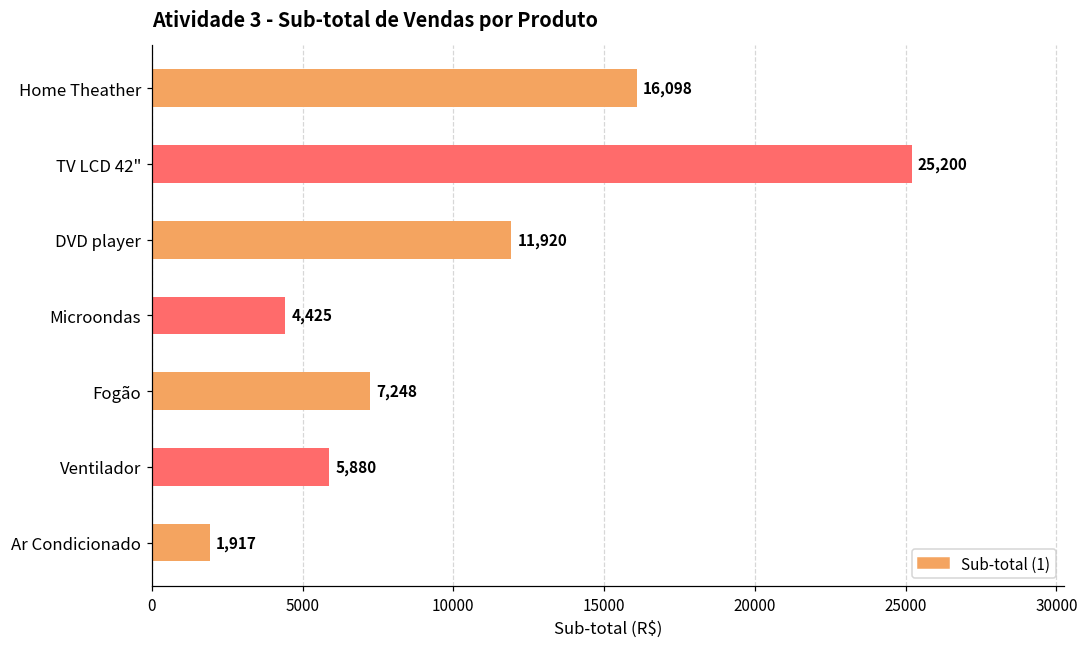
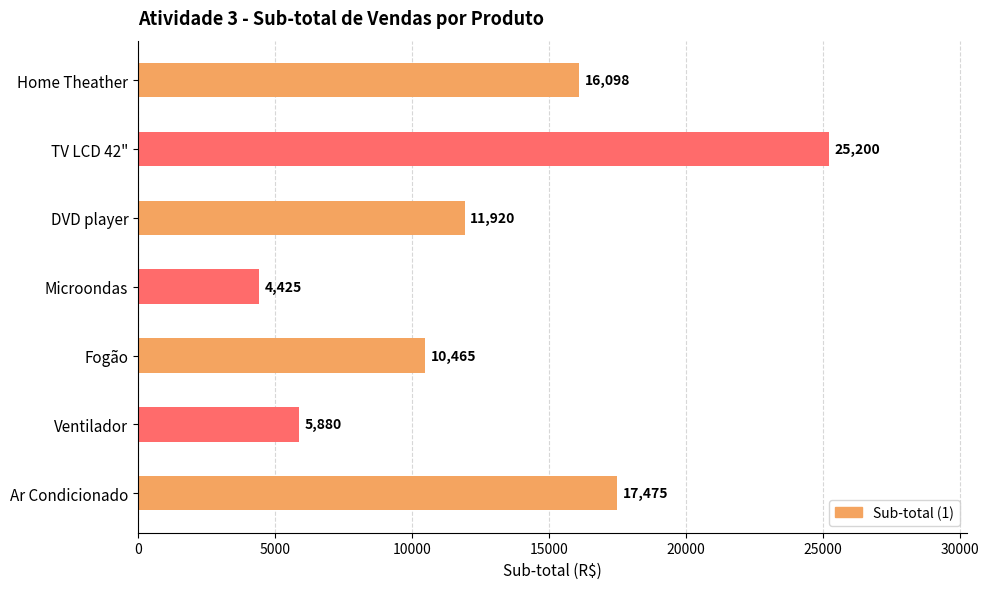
Fogão: 7,248 -> 10,465
Ar Condicionado: 1,917 -> 17,475
